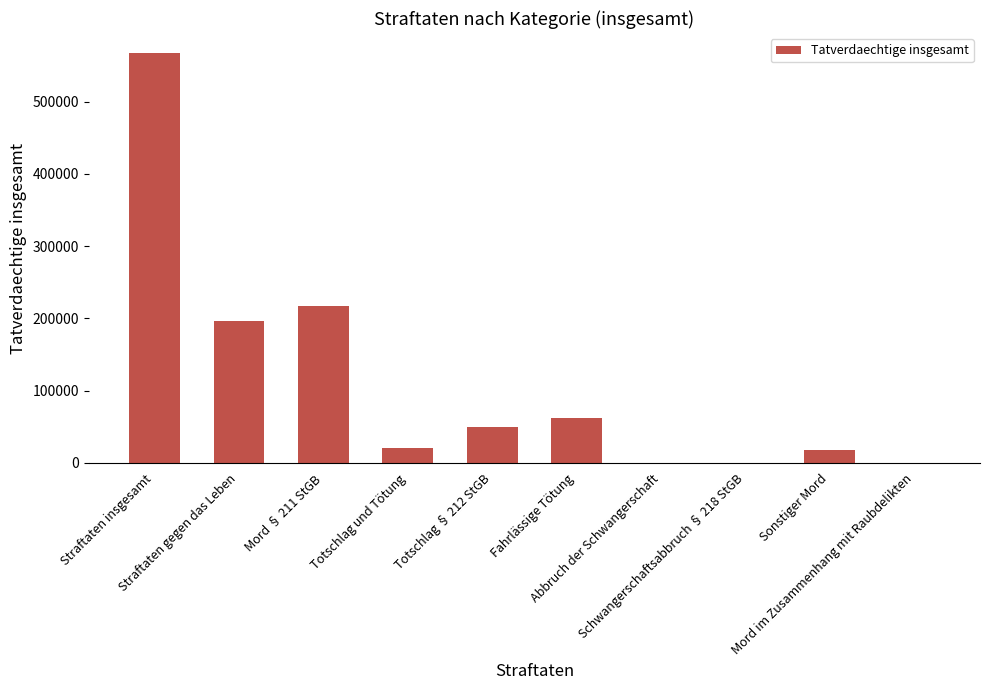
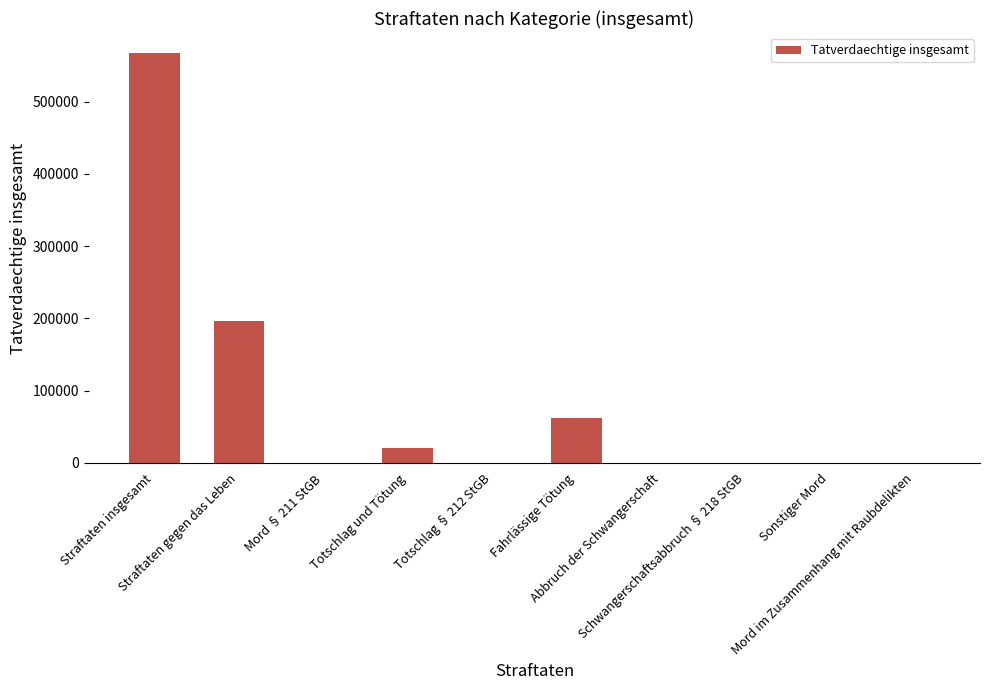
Mord § 211 StGB: 220000 -> 0
Totschlag § 212 StGB: 50000 -> 0
Sonstiger Mord: 20000 -> 0
